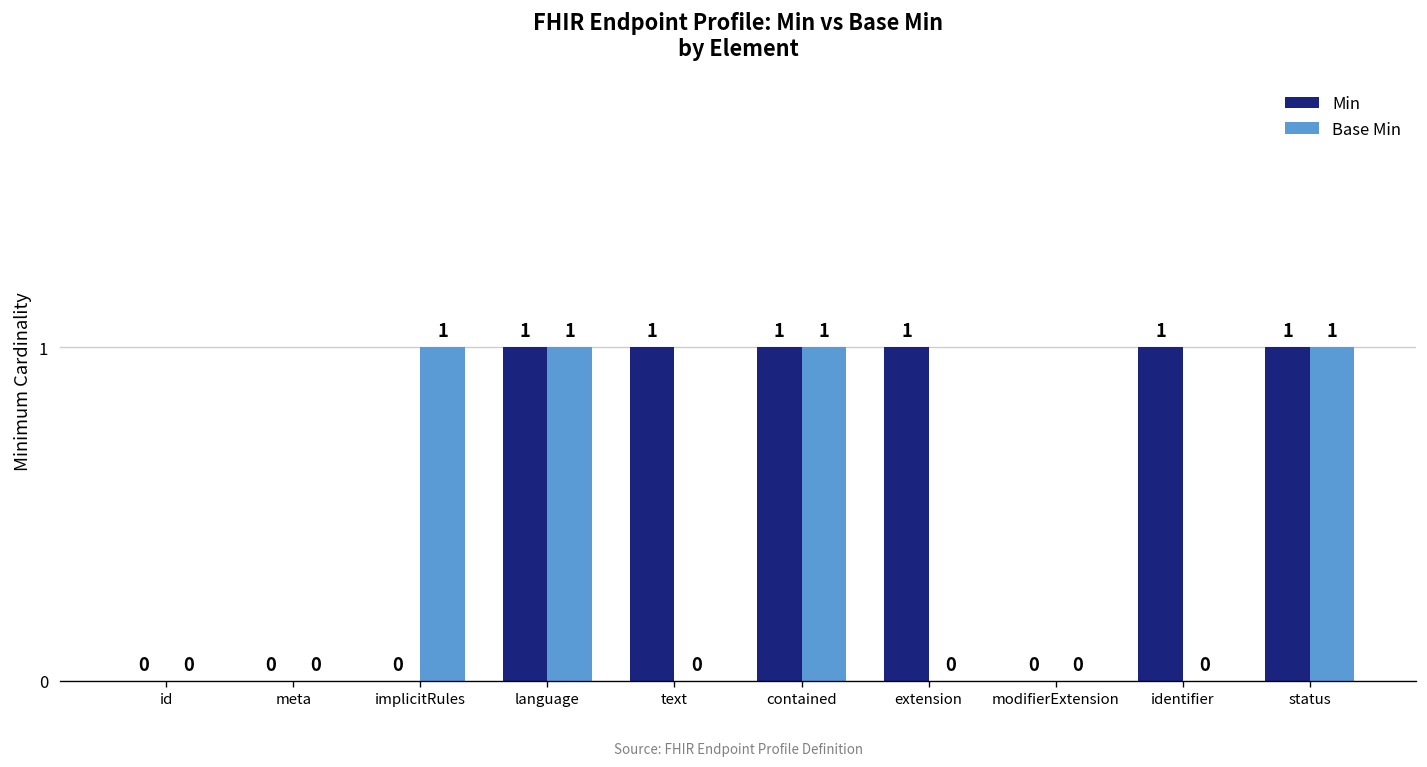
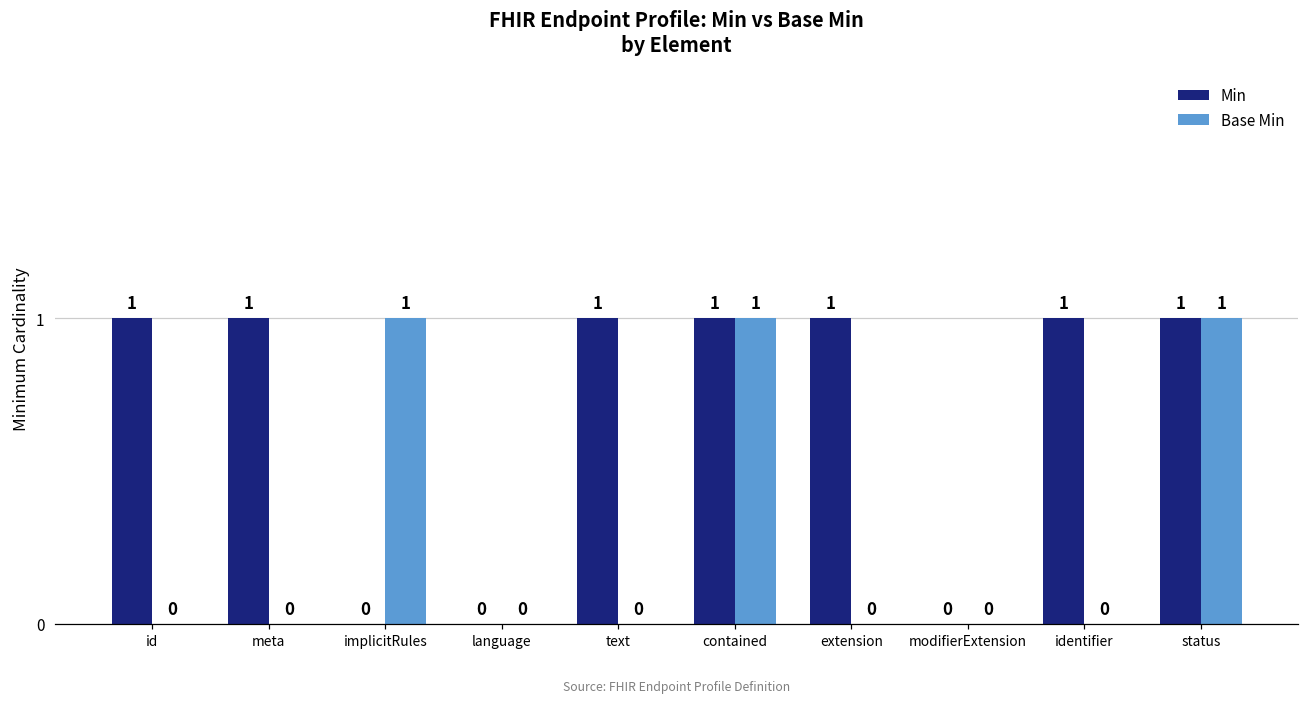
Min, id: 0 -> 1
Min, meta: 0 -> 1
Min, language: 1 -> 0
Base Min, language: 1 -> 0
